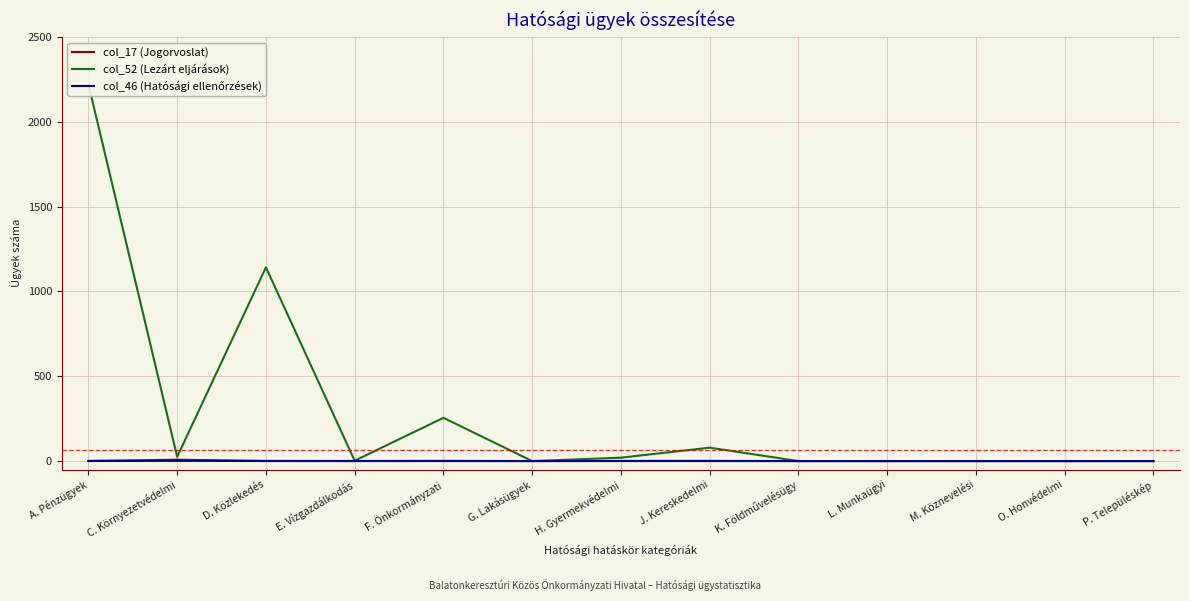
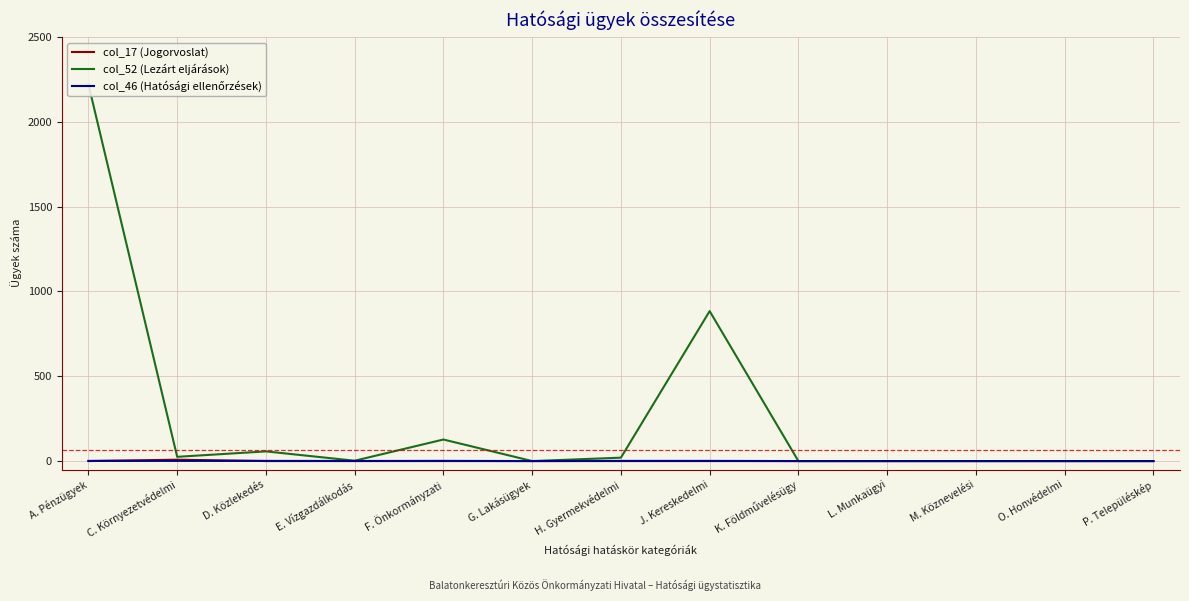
col_52 (Lezárt eljárások), D. Közlekedés: 1140 -> 60
col_52 (Lezárt eljárások), F. Önkormányzati: 260 -> 130
col_52 (Lezárt eljárások), J. Kereskedelmi: 80 -> 880
